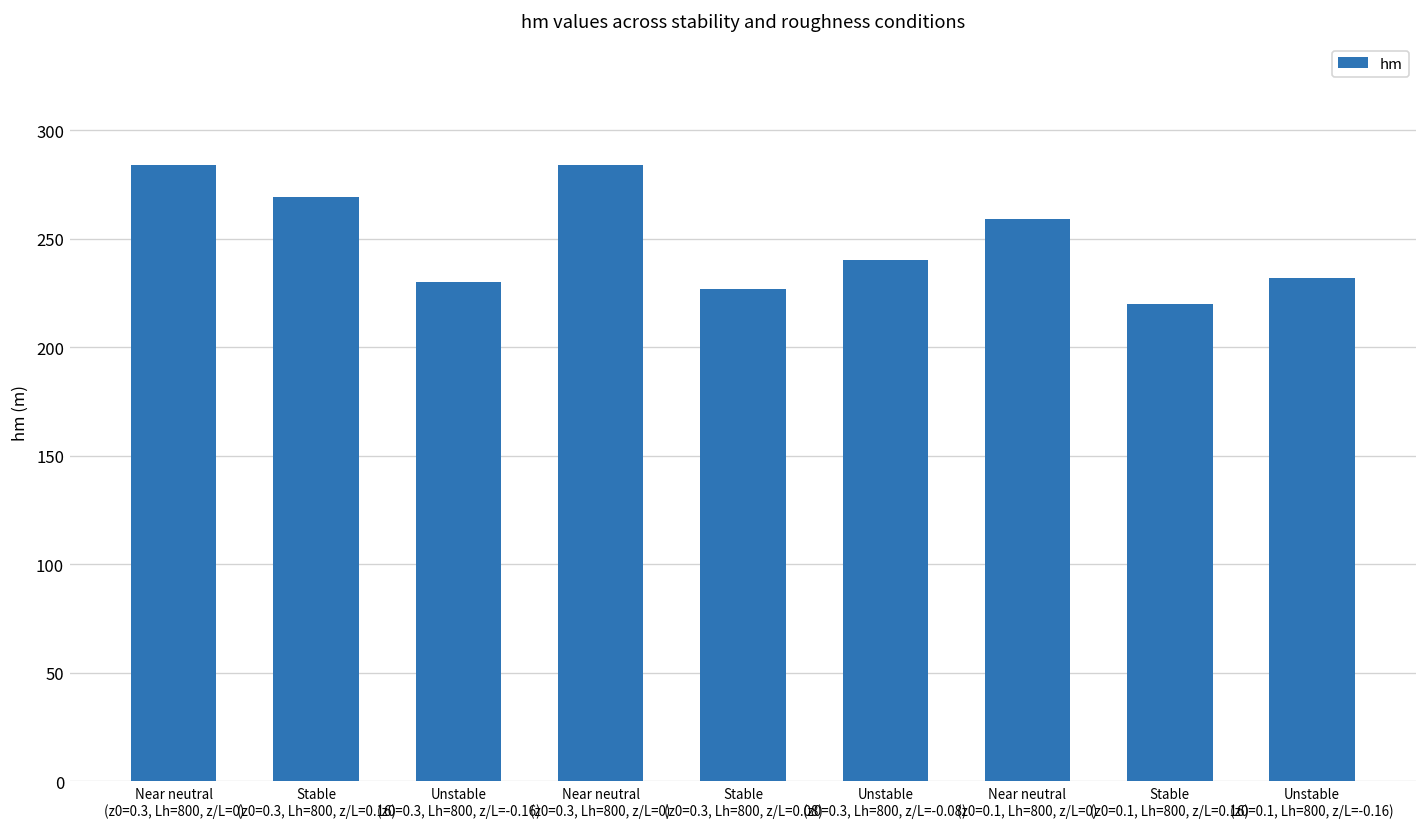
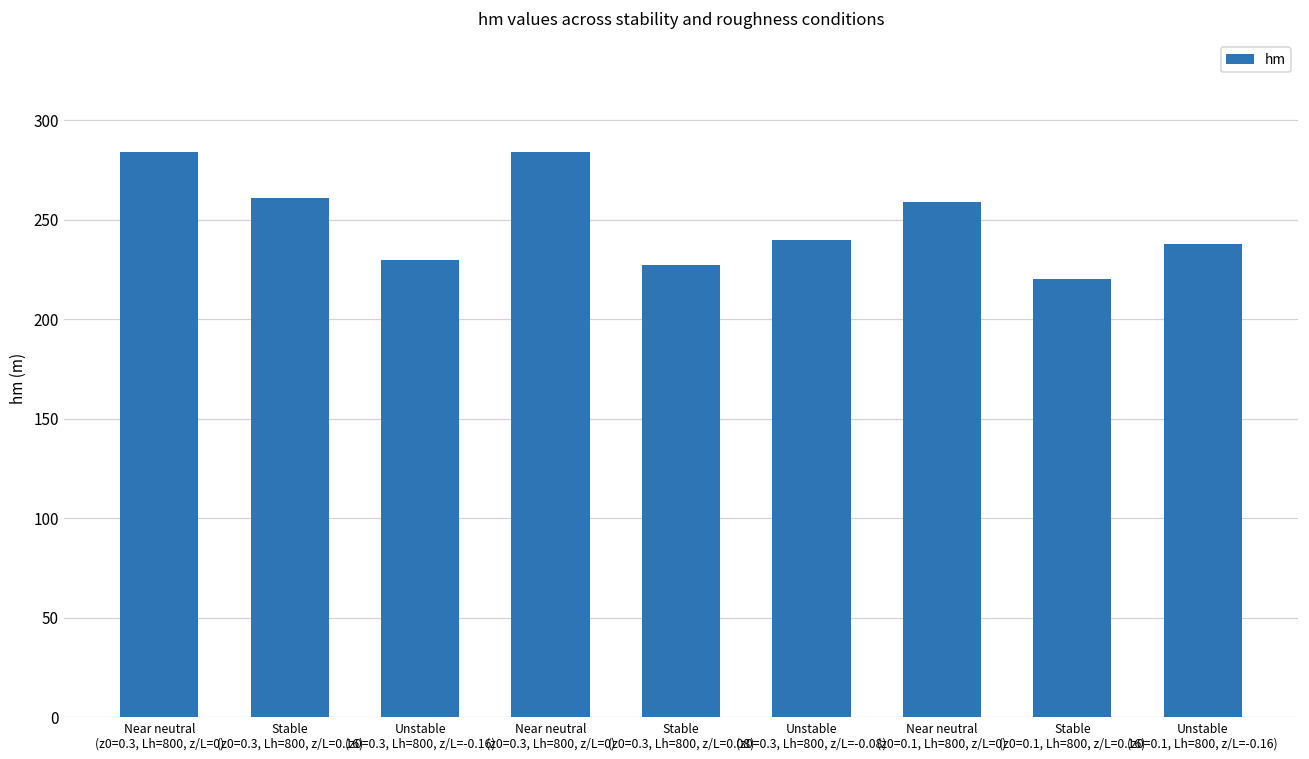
Stable (z0=0.3, Lh=800, z/L=0.16): 269 -> 261
Unstable (z0=0.1, Lh=800, z/L=-0.16): 232 -> 238
